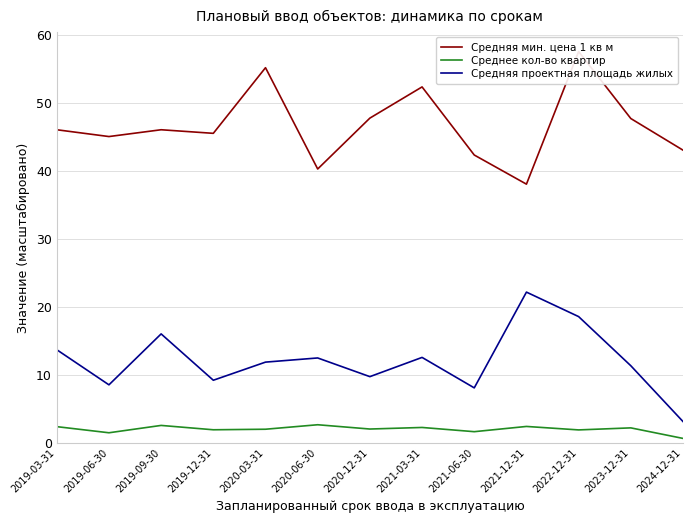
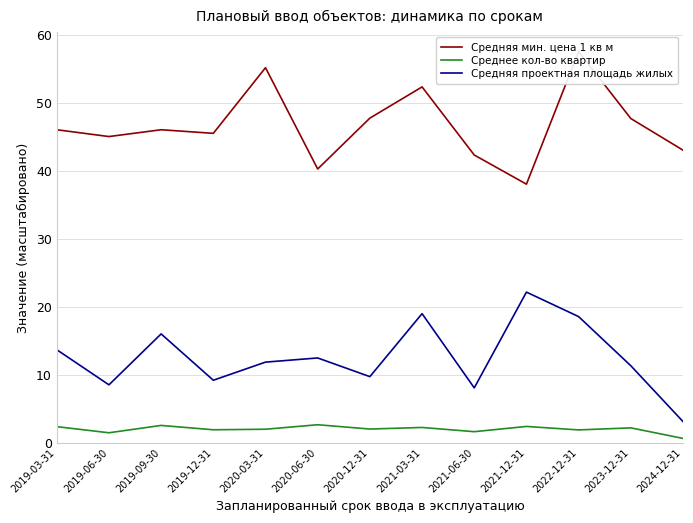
Средняя проектная площадь жилых, 2021-03-31: 13 -> 19
